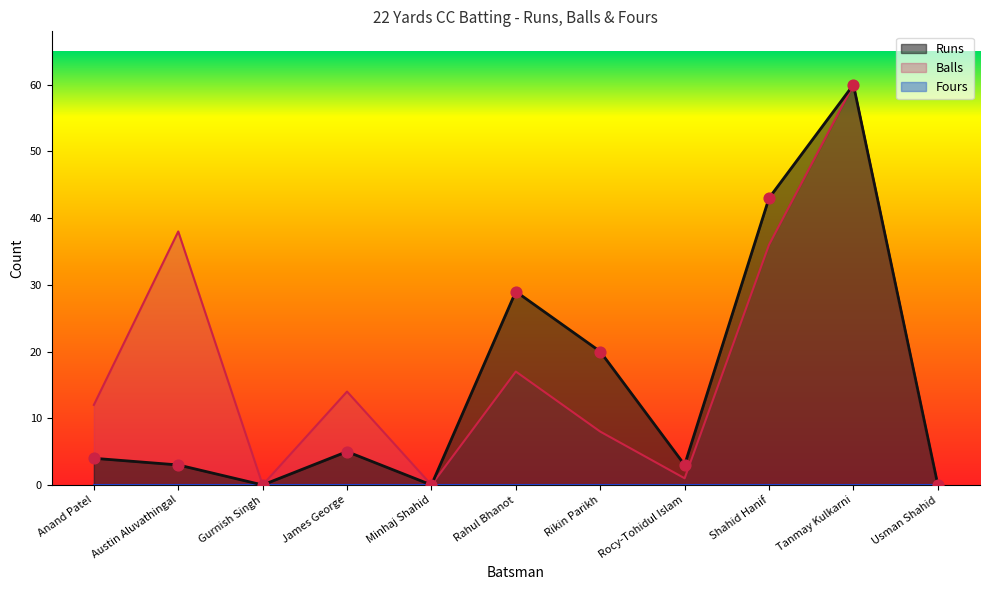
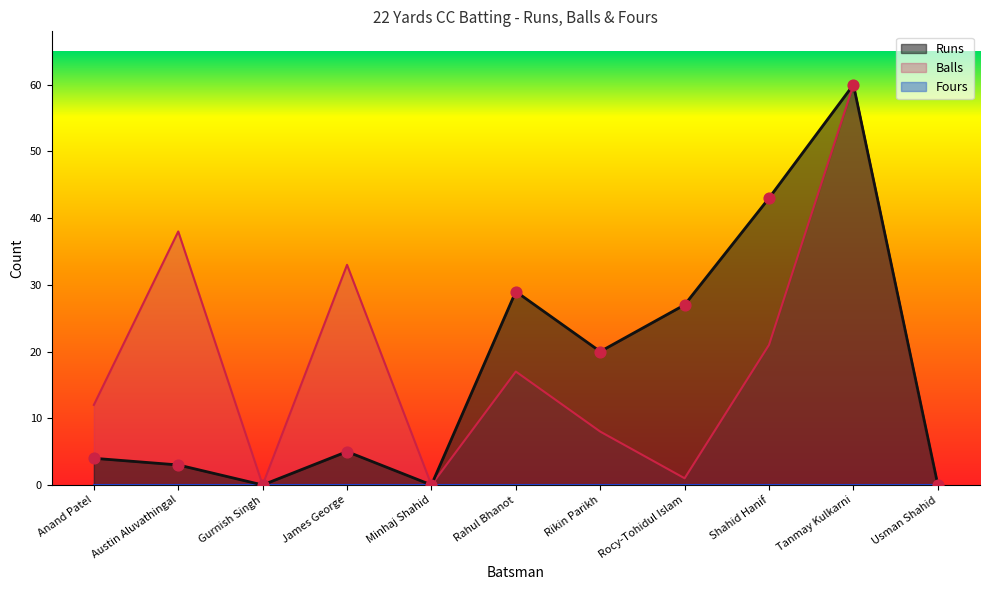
Balls, James George: 14 -> 33
Runs, Rocy-Tohidul Islam: 3 -> 27
Balls, Shahid Hanif: 36 -> 21
